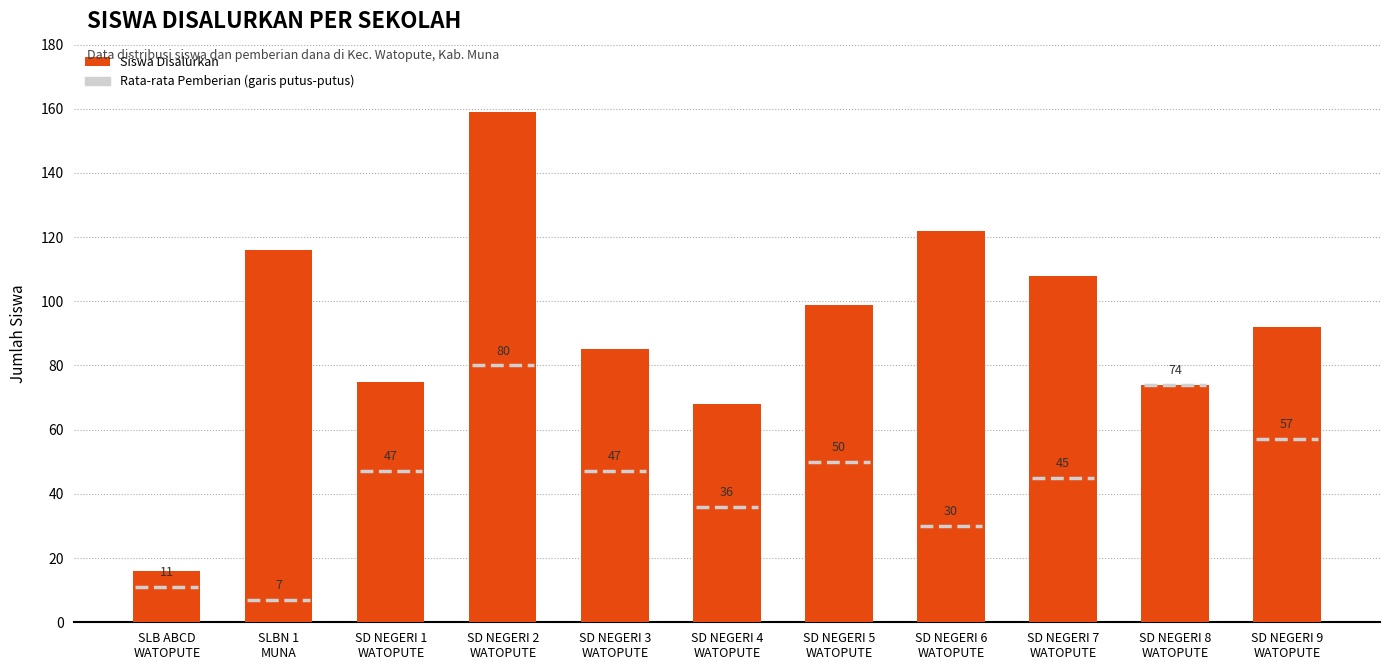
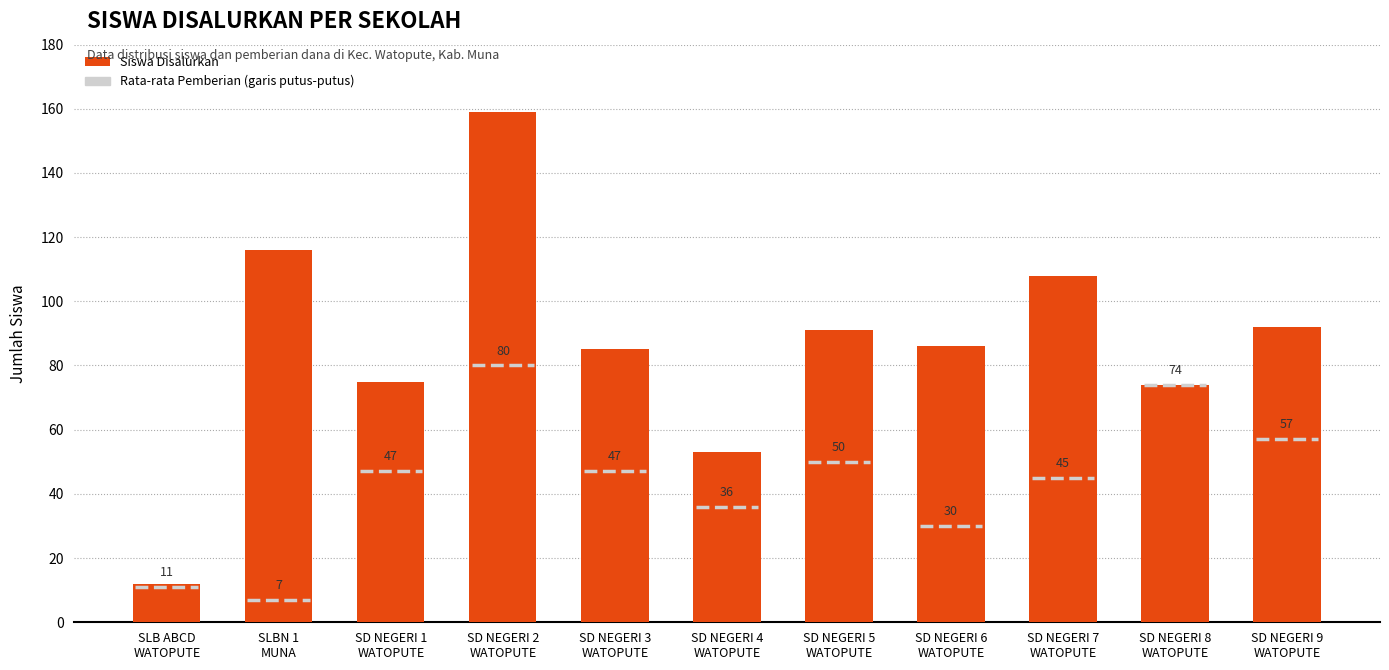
SLB ABCD WATOPUTE: 16 -> 12
SD NEGERI 4 WATOPUTE: 68 -> 53
SD NEGERI 5 WATOPUTE: 99 -> 91
SD NEGERI 6 WATOPUTE: 122 -> 86
